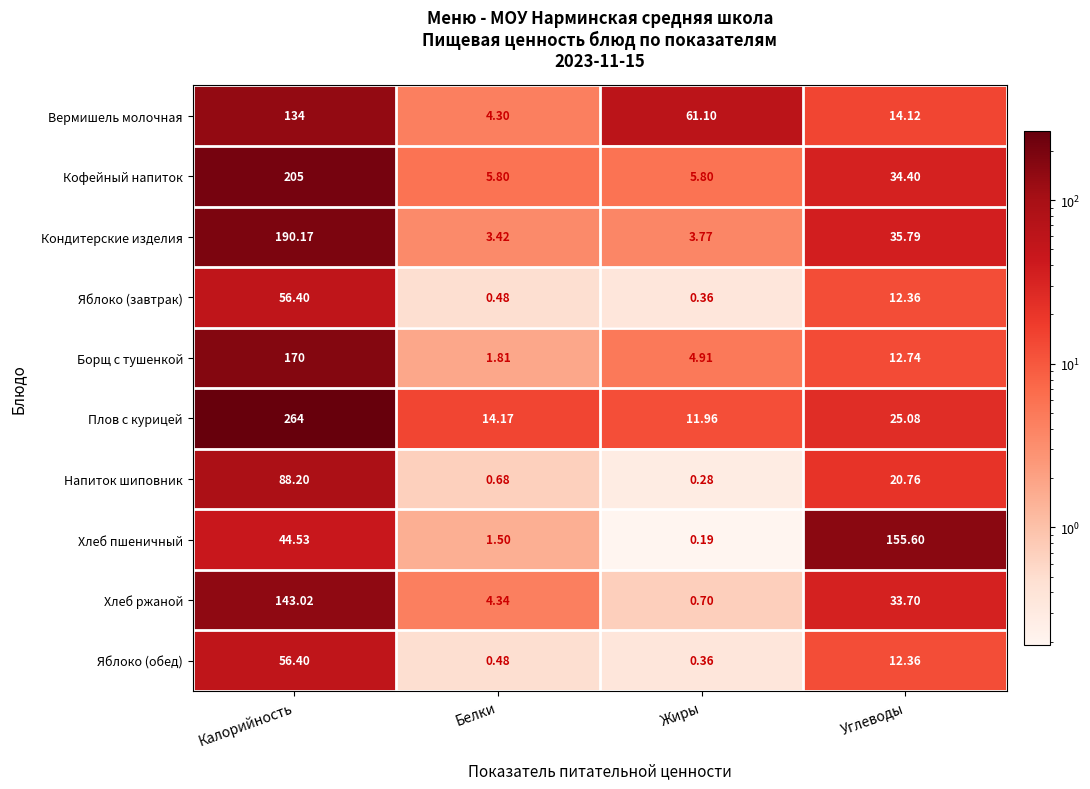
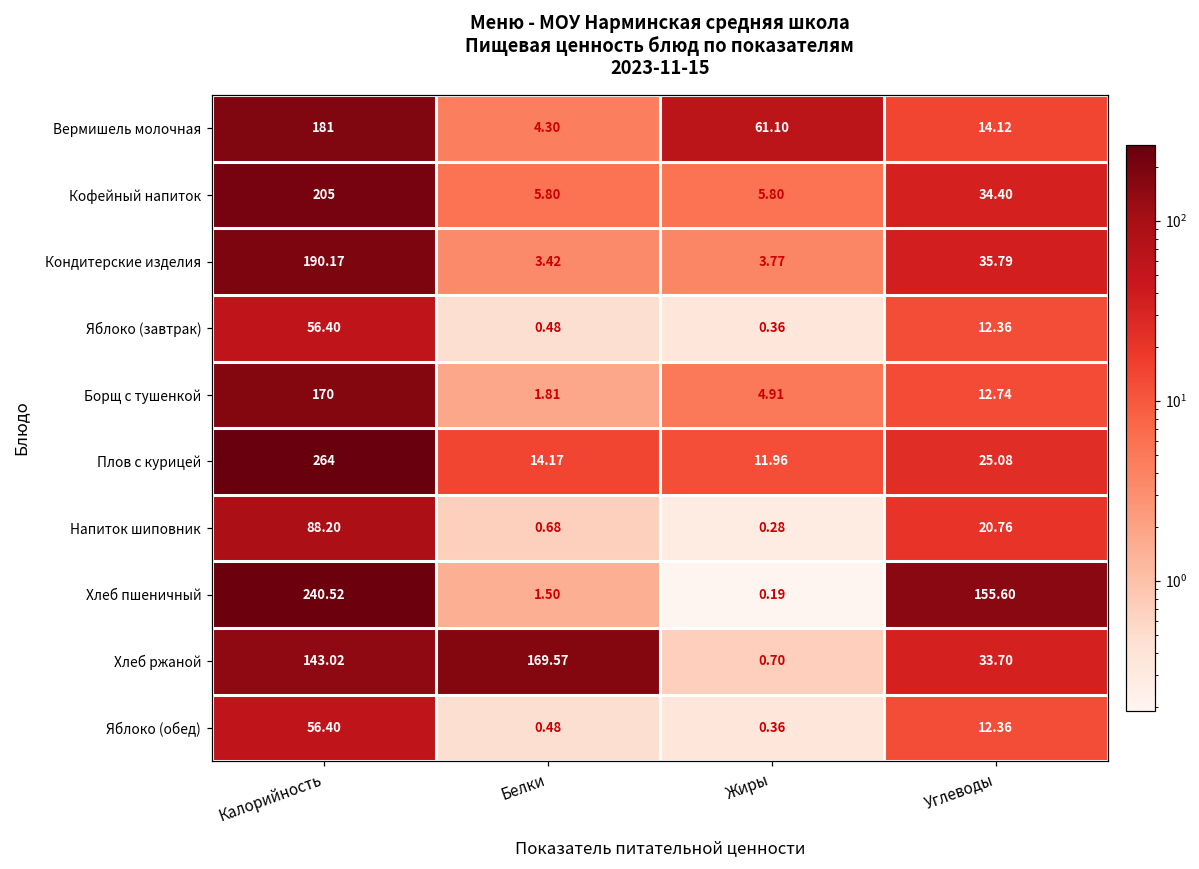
Вермишель молочная, Калорийность: 134 -> 181
Хлеб пшеничный, Калорийность: 44.53 -> 240.52
Хлеб ржаной, Белки: 4.34 -> 169.57
